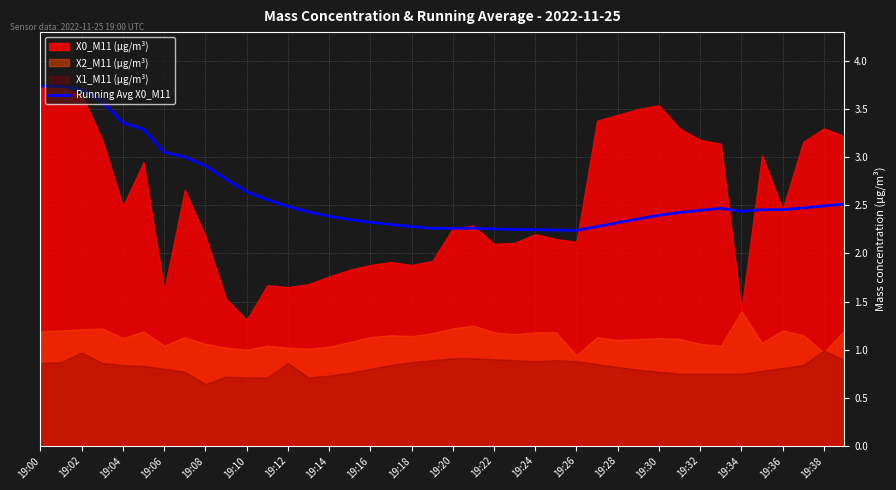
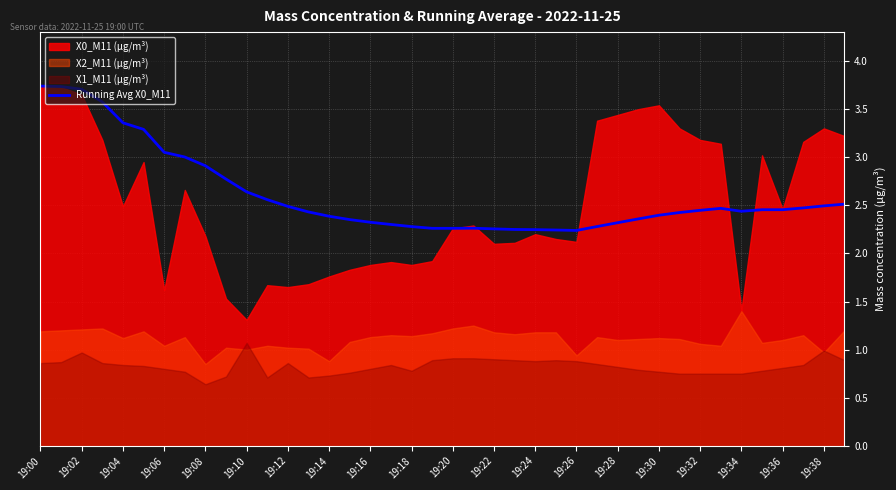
X2_M11 (μg/m³), 19:08: 1.1 -> 0.9
X1_M11 (μg/m³), 19:10: 0.7 -> 1.1
X2_M11 (μg/m³), 19:14: 1.0 -> 0.9
X1_M11 (μg/m³), 19:18: 0.9 -> 0.8
X2_M11 (μg/m³), 19:36: 1.2 -> 1.1
